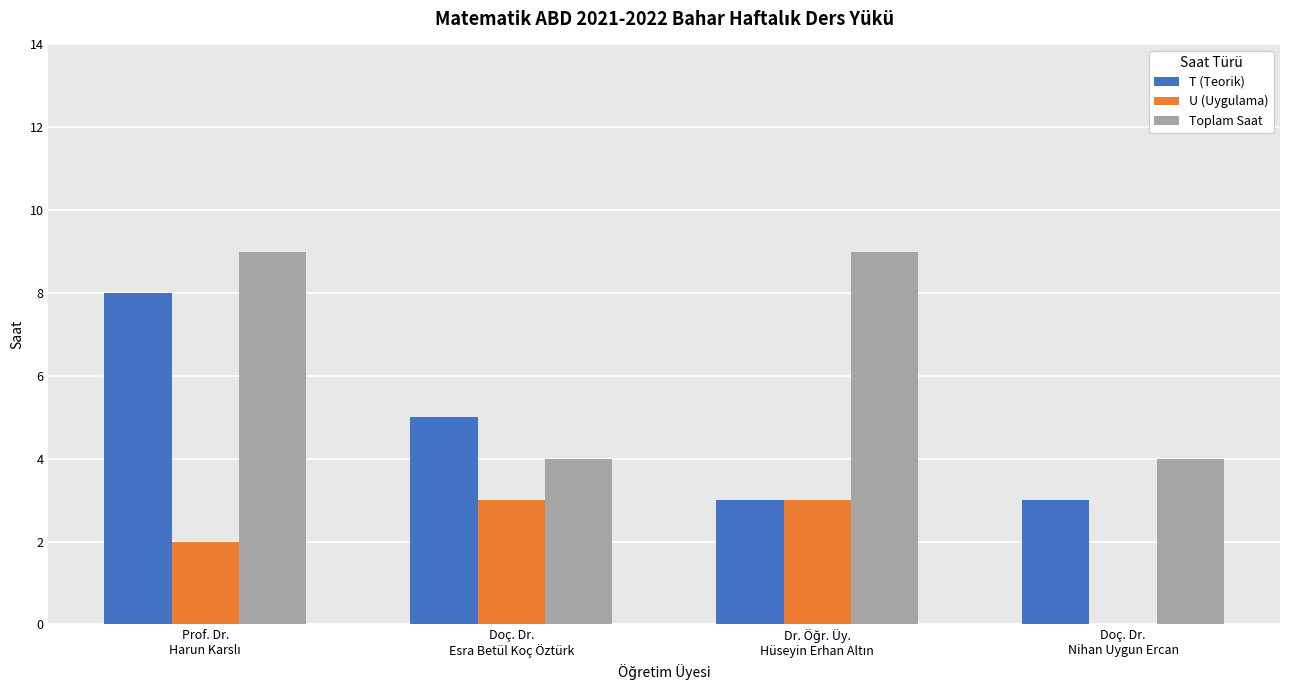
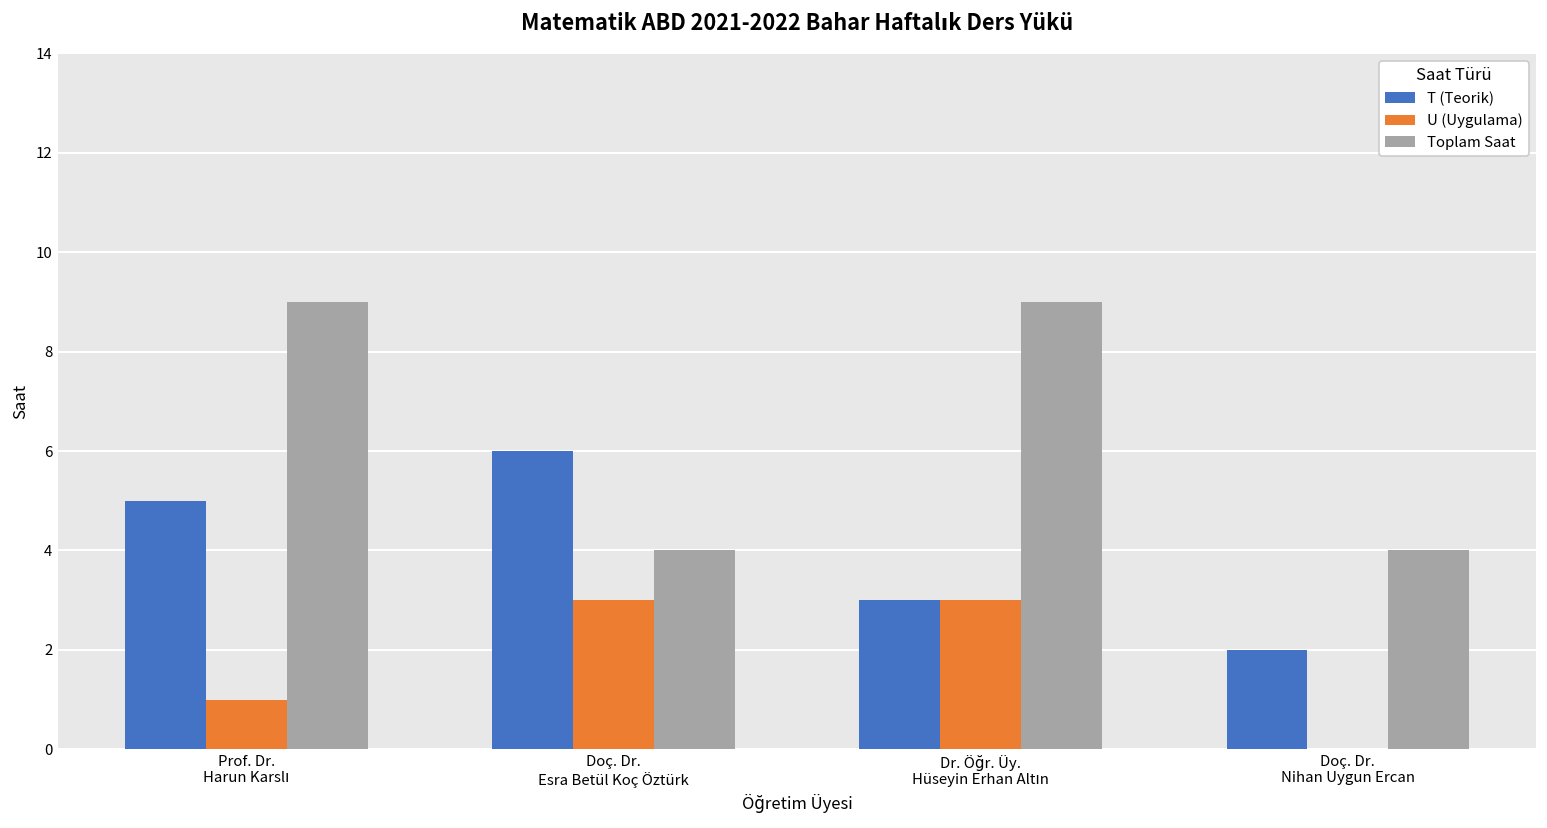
T (Teorik), Prof. Dr. Harun Karslı: 8 -> 5
U (Uygulama), Prof. Dr. Harun Karslı: 2 -> 1
T (Teorik), Doç. Dr. Esra Betül Koç Öztürk: 5 -> 6
T (Teorik), Doç. Dr. Nihan Uygun Ercan: 3 -> 2
